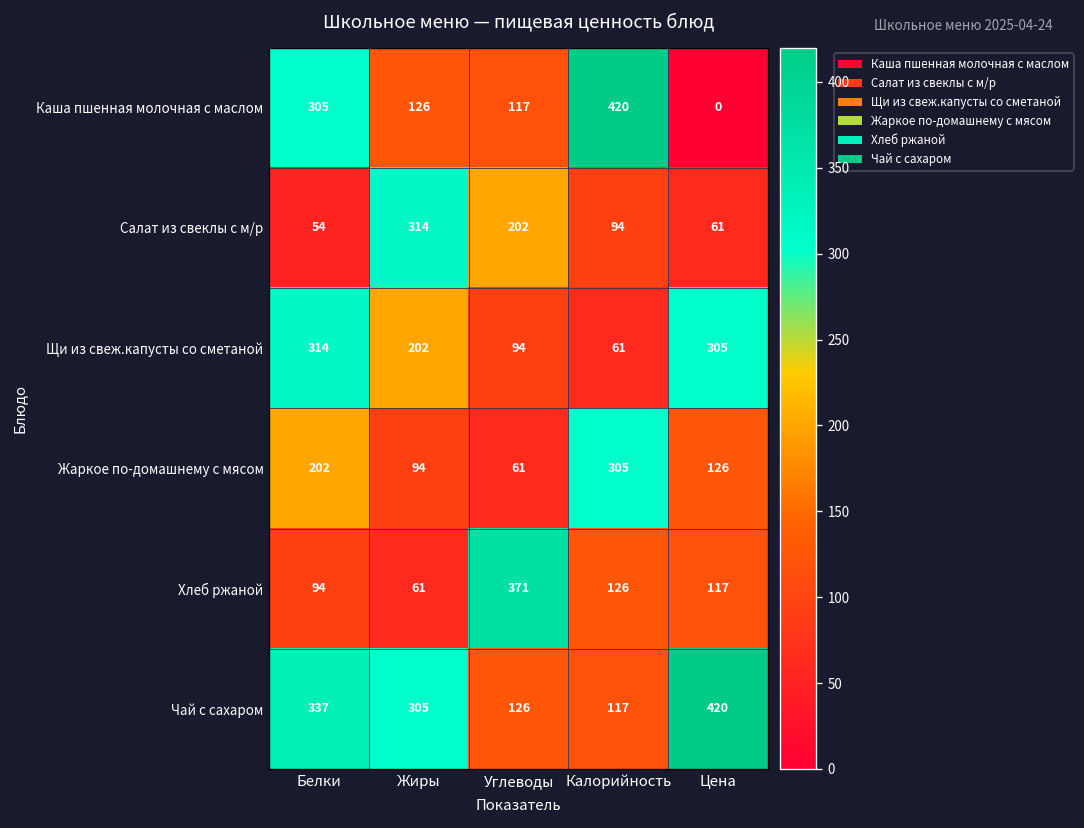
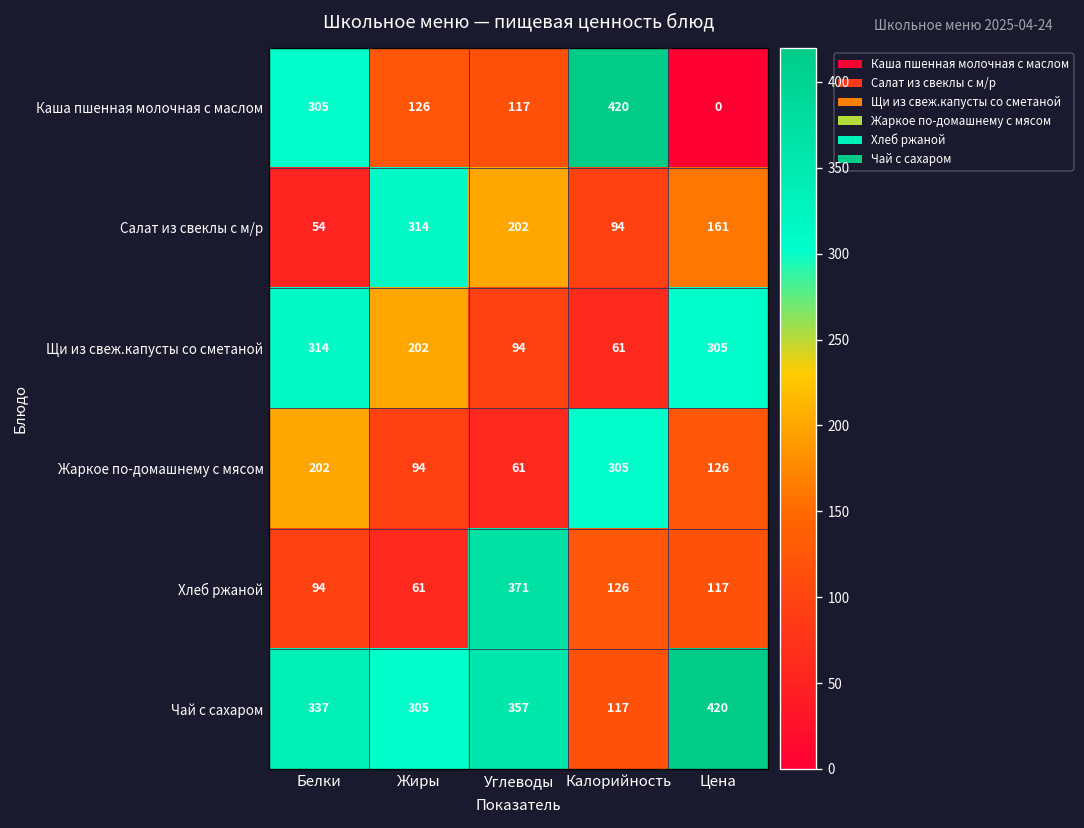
Салат из свеклы с м/р, Цена: 61 -> 161
Чай с сахаром, Углеводы: 126 -> 357
